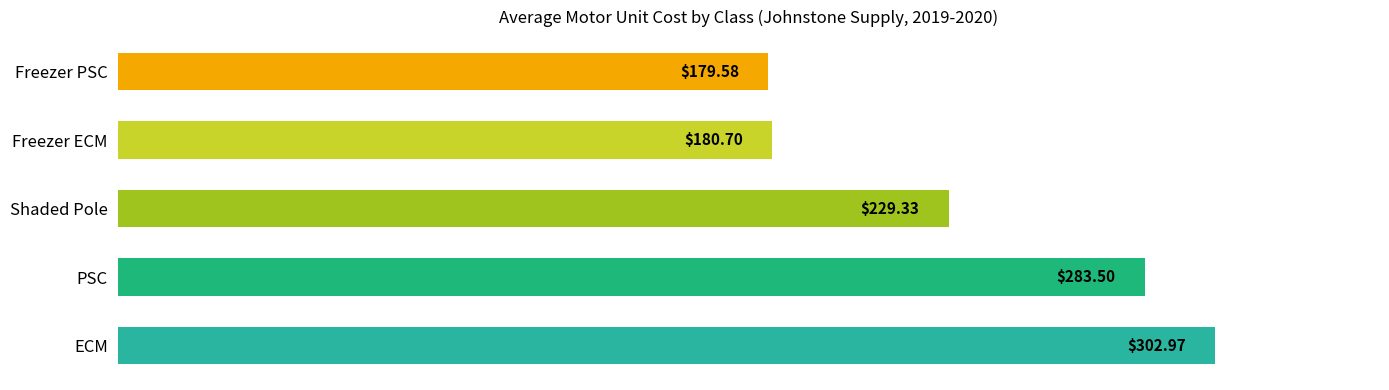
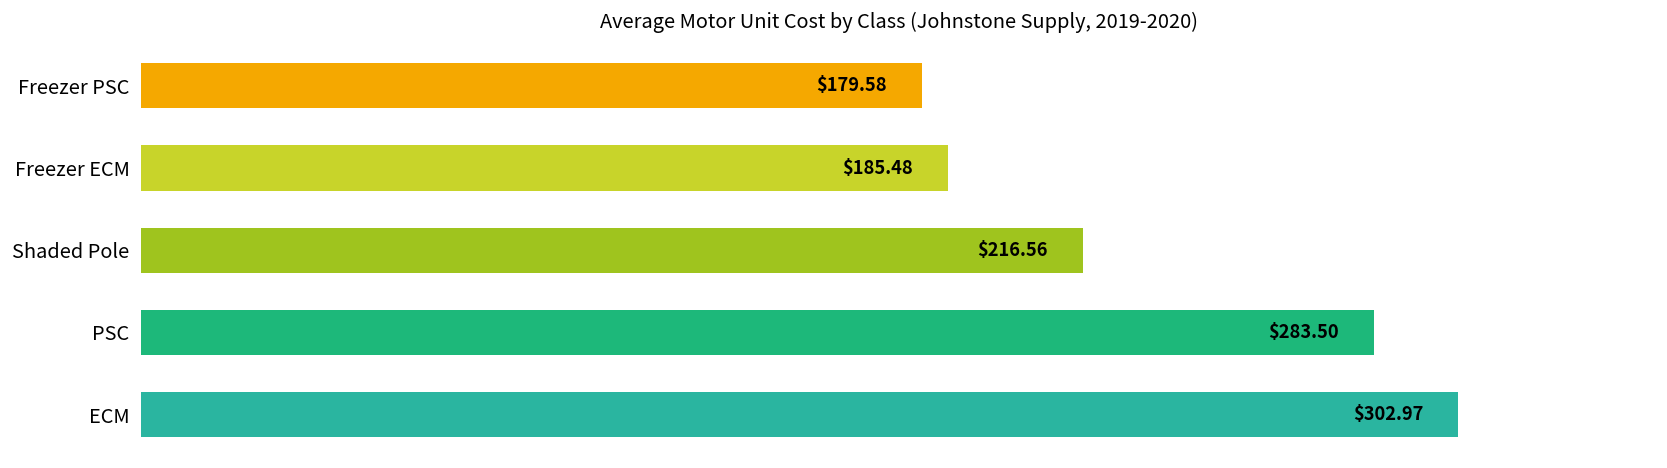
Freezer ECM: $180.70 -> $185.48
Shaded Pole: $229.33 -> $216.56
